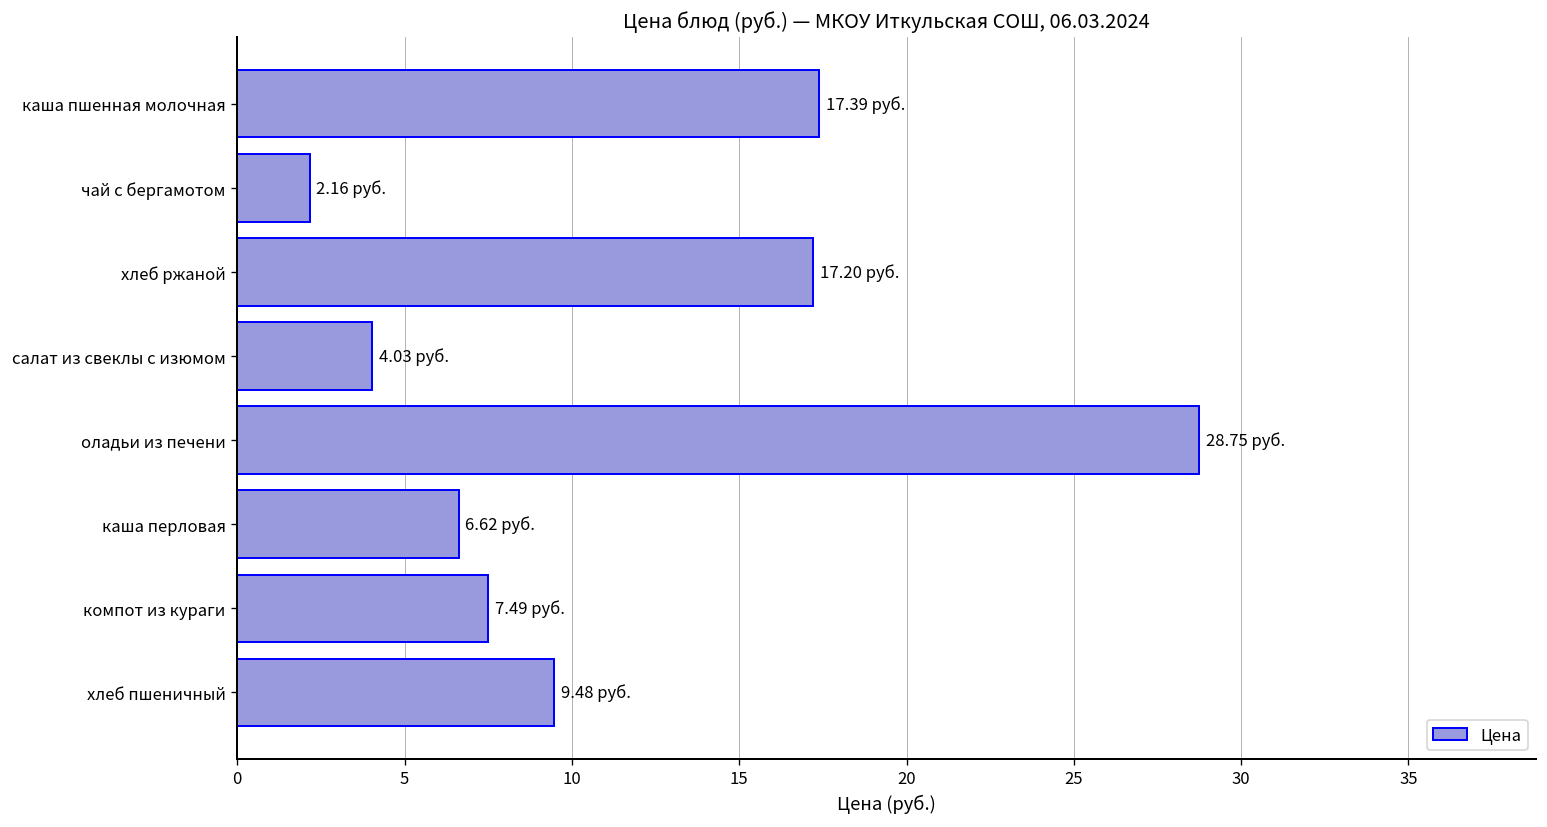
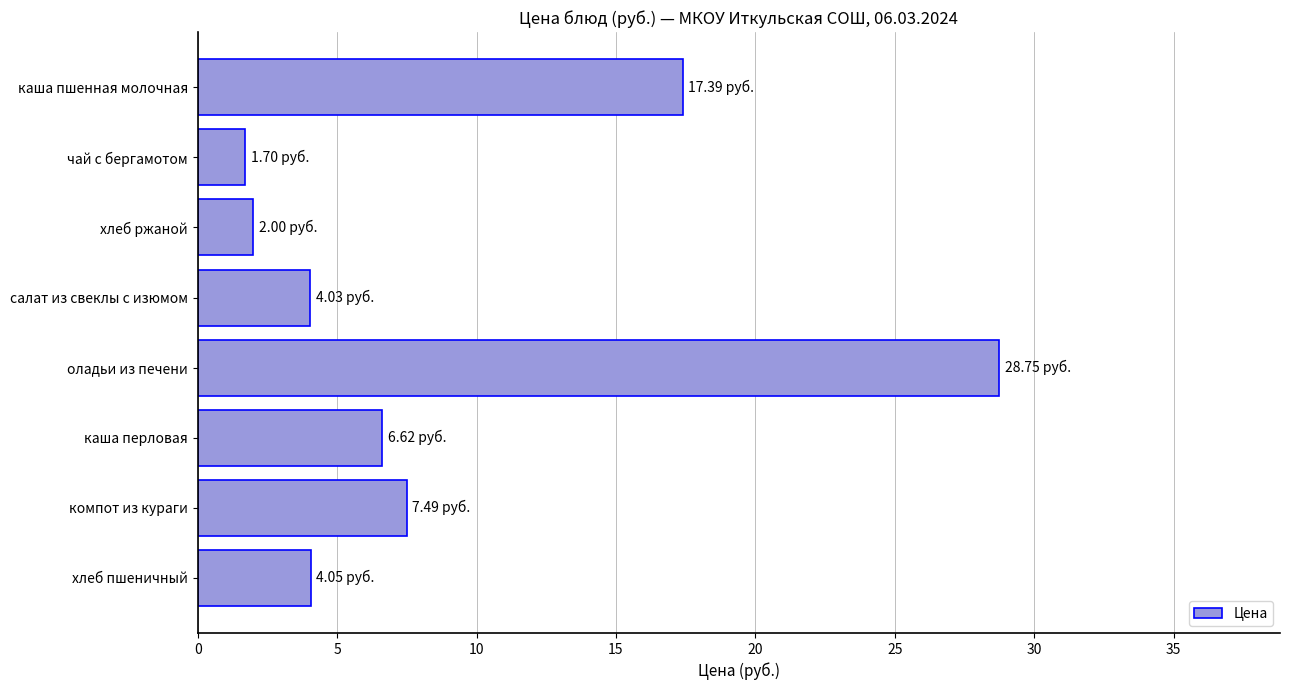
чай с бергамотом: 2.16 -> 1.70
хлеб ржаной: 17.20 -> 2.00
хлеб пшеничный: 9.48 -> 4.05
